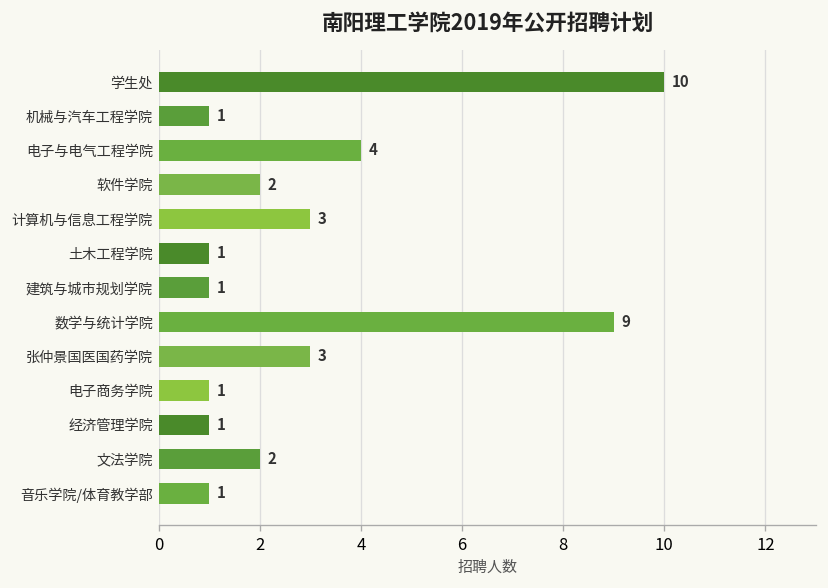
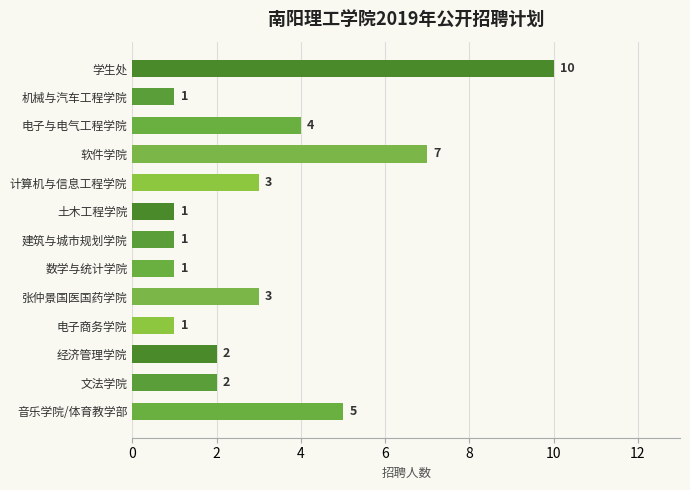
软件学院: 2 -> 7
数学与统计学院: 9 -> 1
经济管理学院: 1 -> 2
音乐学院/体育教学部: 1 -> 5
